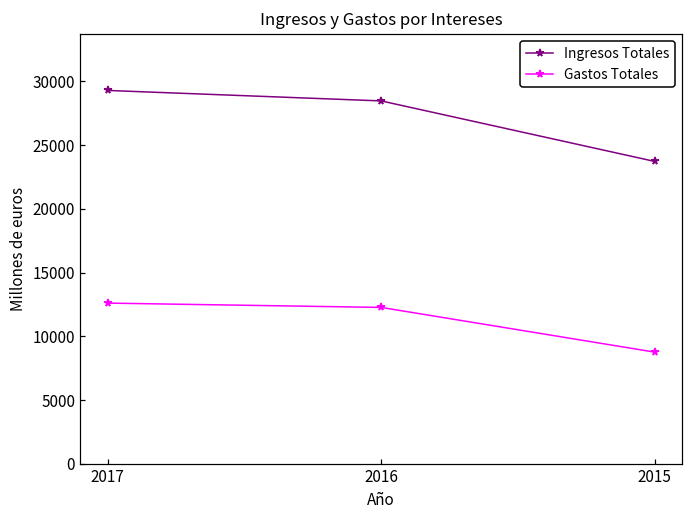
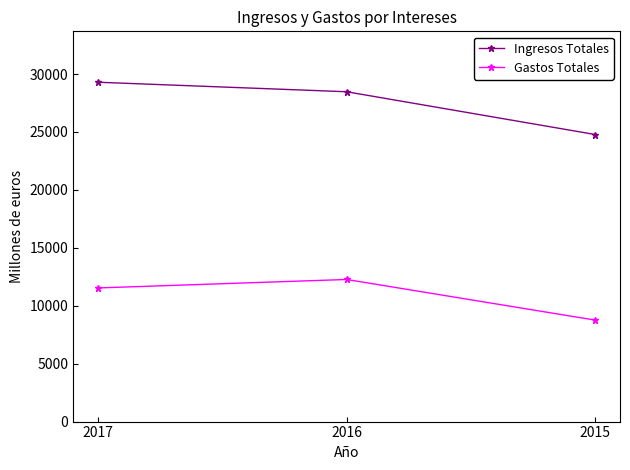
Gastos Totales, 2017: 12600 -> 11500
Ingresos Totales, 2015: 23700 -> 24800
